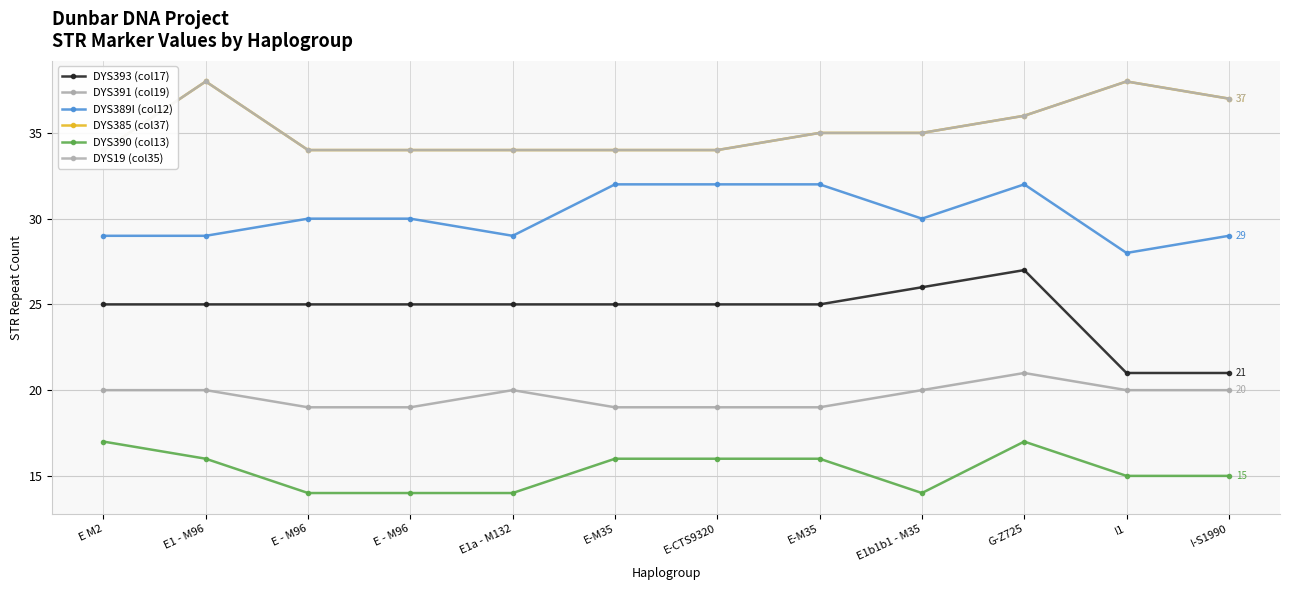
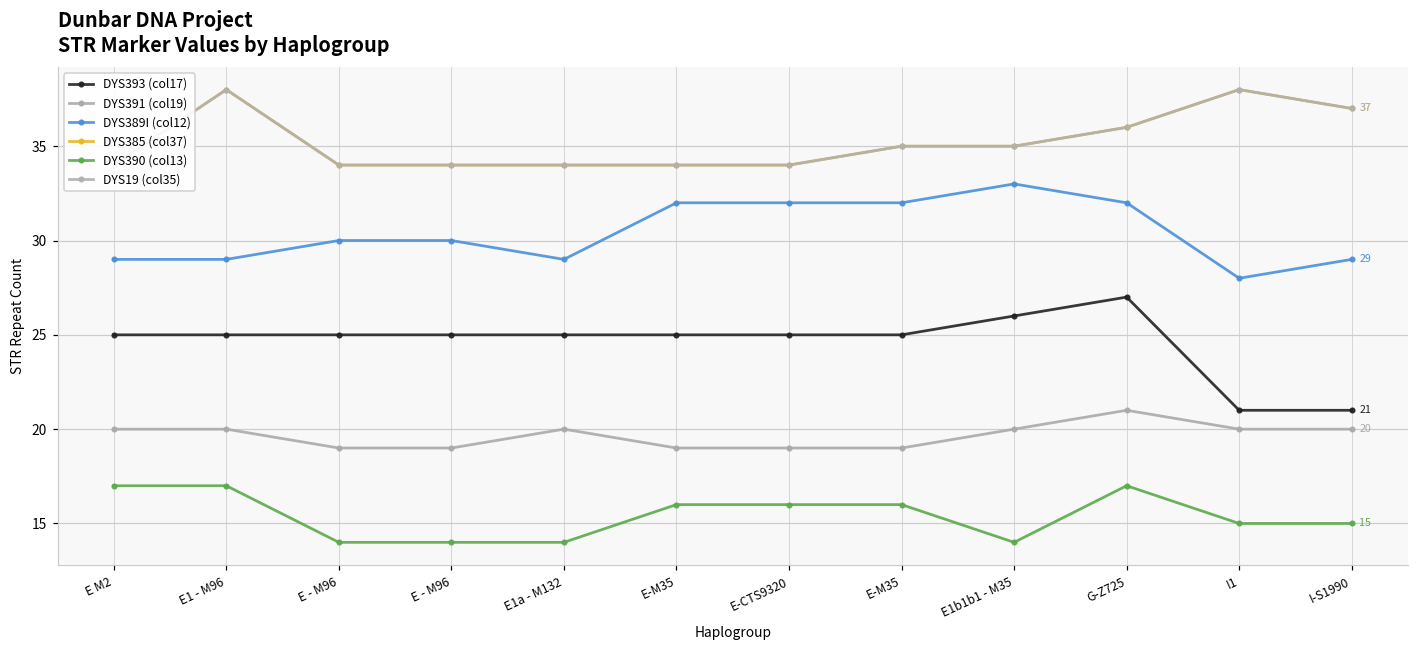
DYS390 (col13), E1 - M96: 16 -> 17
DYS389I (col12), E1b1b1 - M35: 30 -> 33
